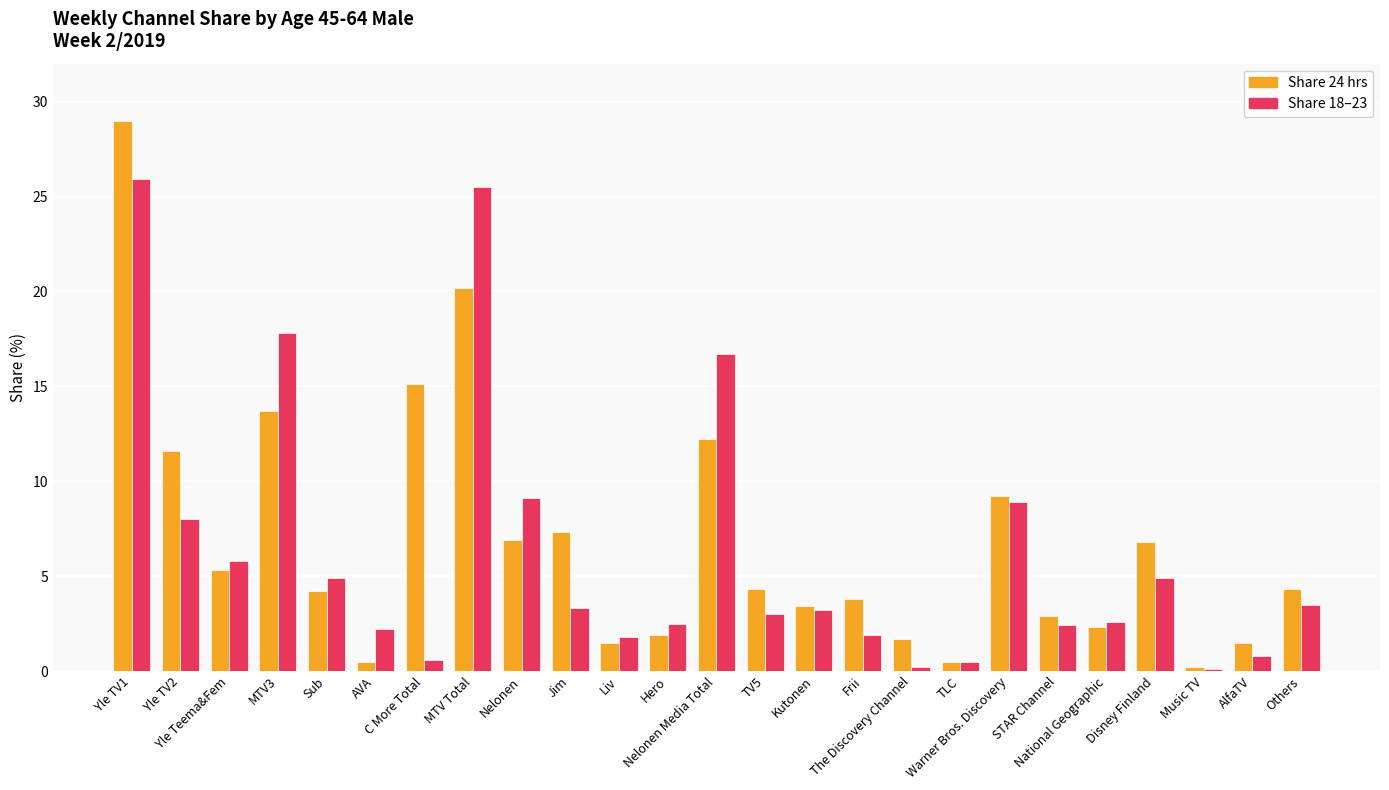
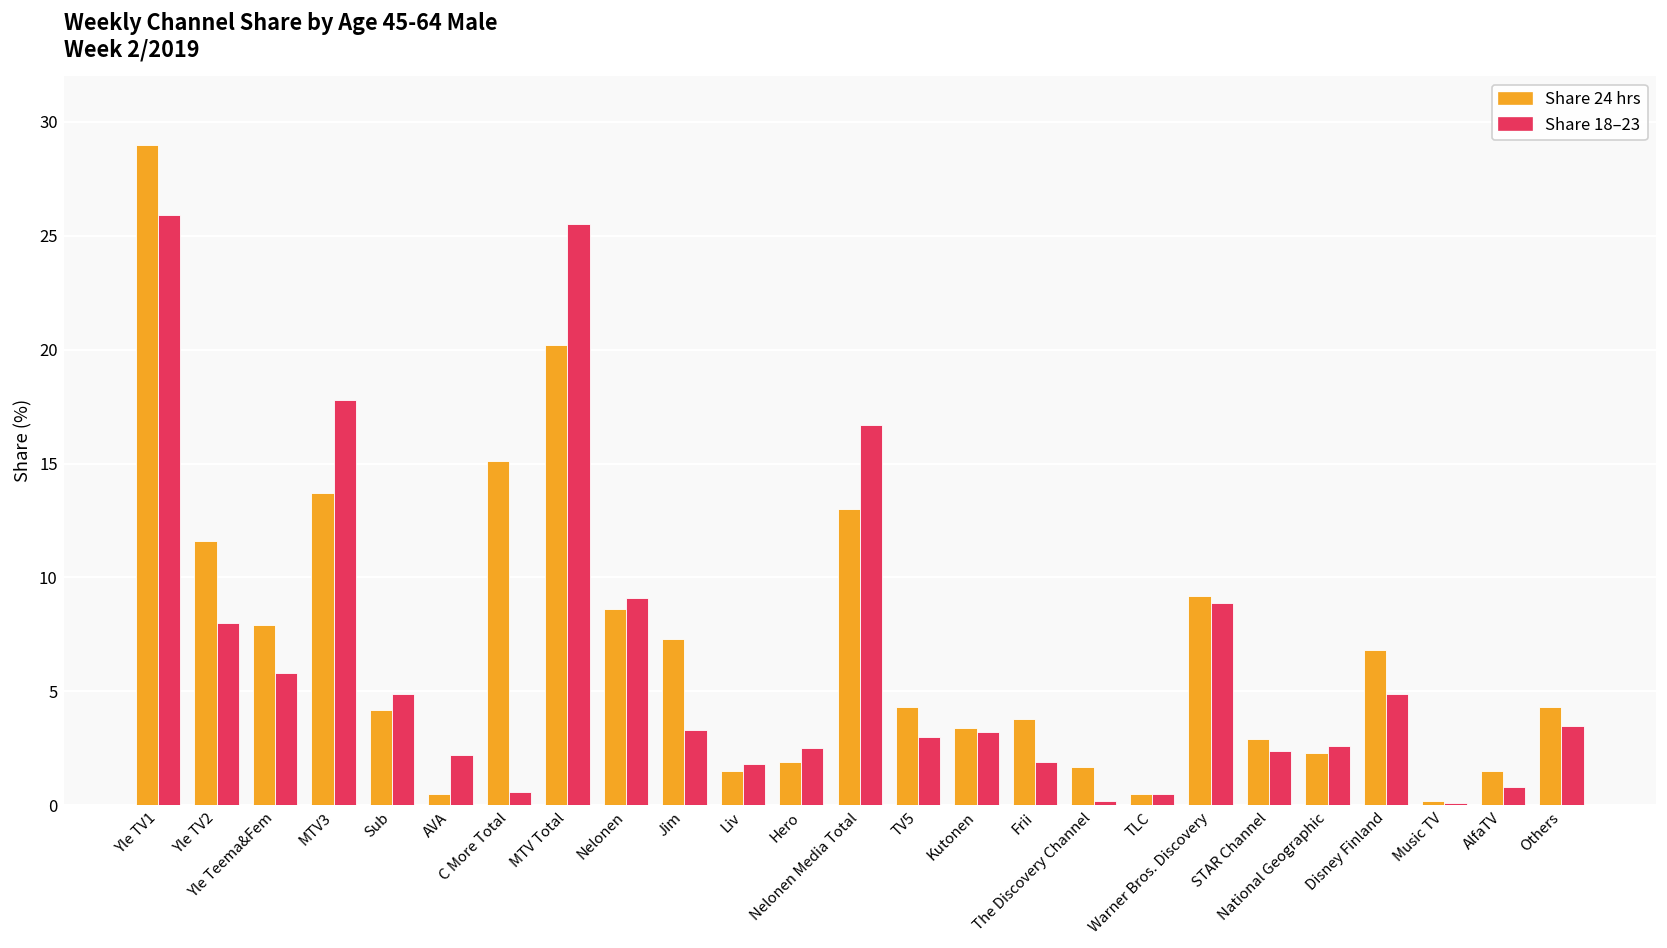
Share 24 hrs, Yle Teema&Fem: 5.3 -> 7.9
Share 24 hrs, Nelonen: 6.9 -> 8.6
Share 24 hrs, Nelonen Media Total: 12.2 -> 13.0
